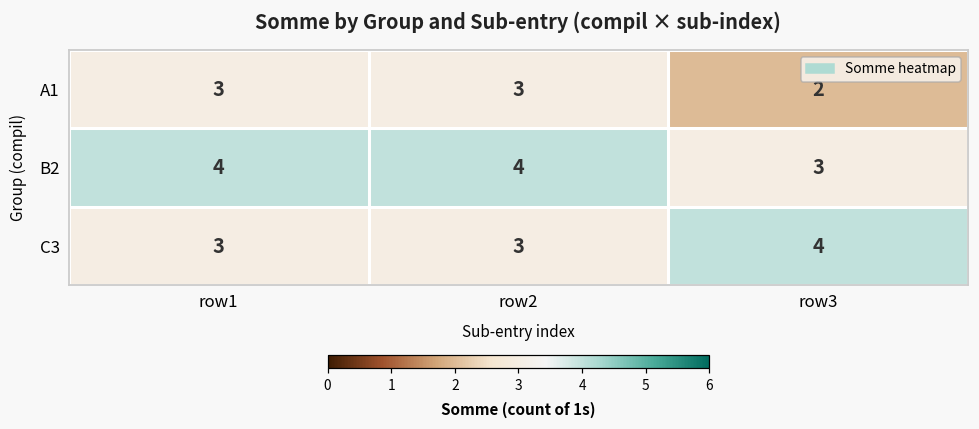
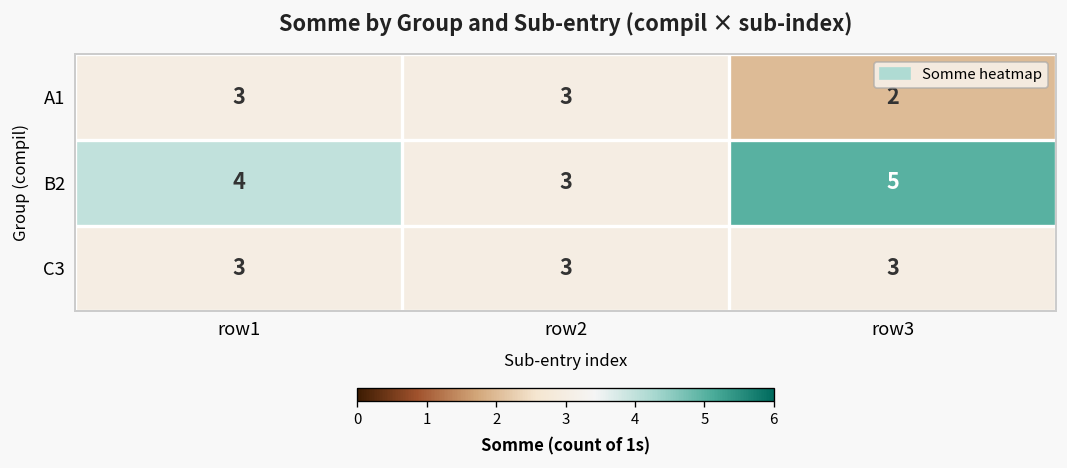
B2, row2: 4 -> 3
B2, row3: 3 -> 5
C3, row3: 4 -> 3
